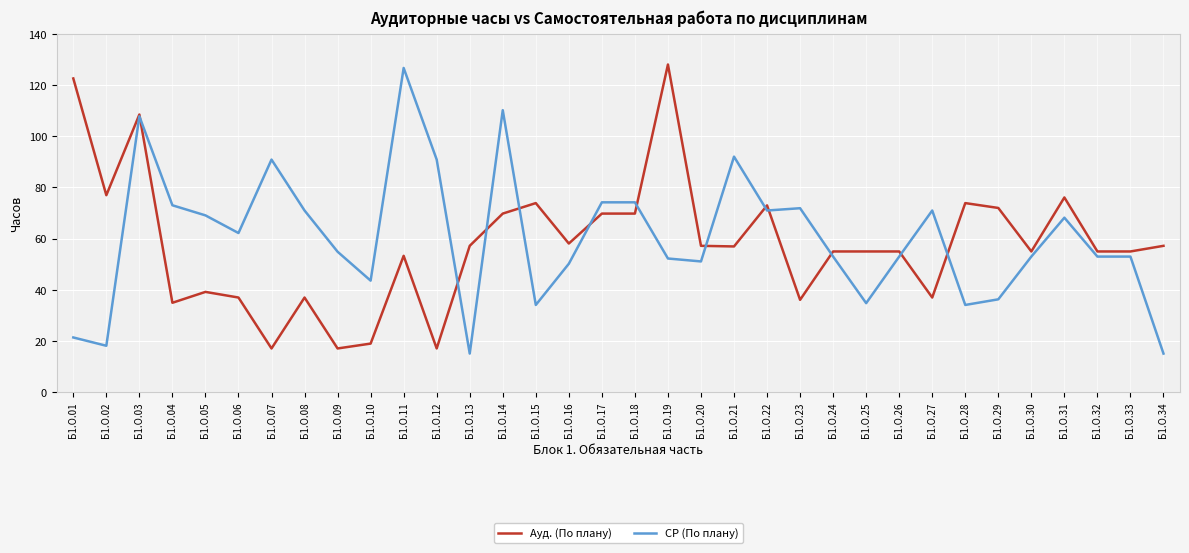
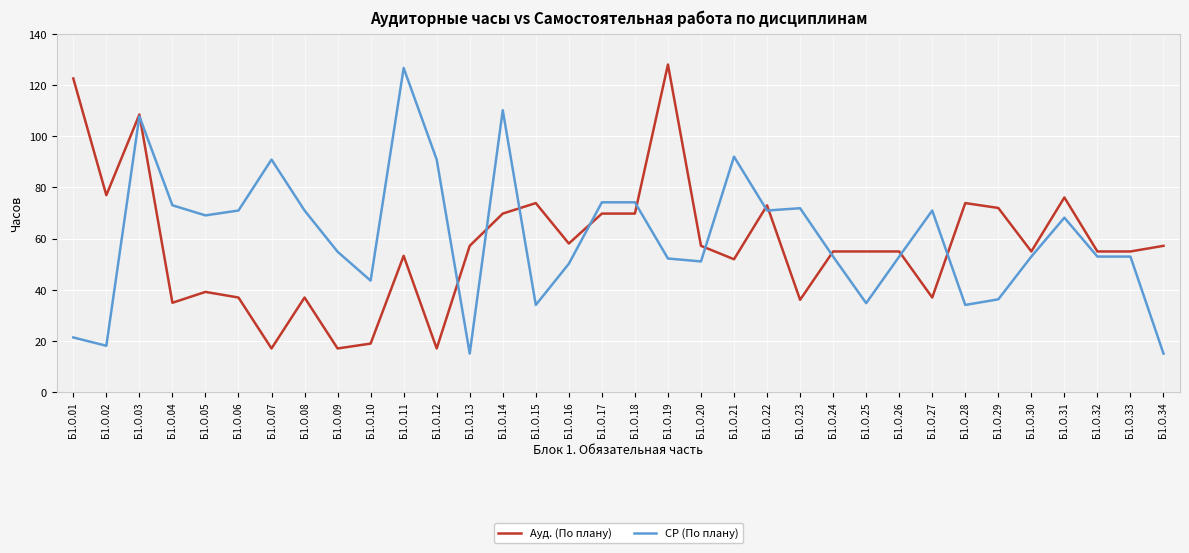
СР (По плану), Б1.О.06: 62 -> 71
Ауд. (По плану), Б1.О.21: 57 -> 52
